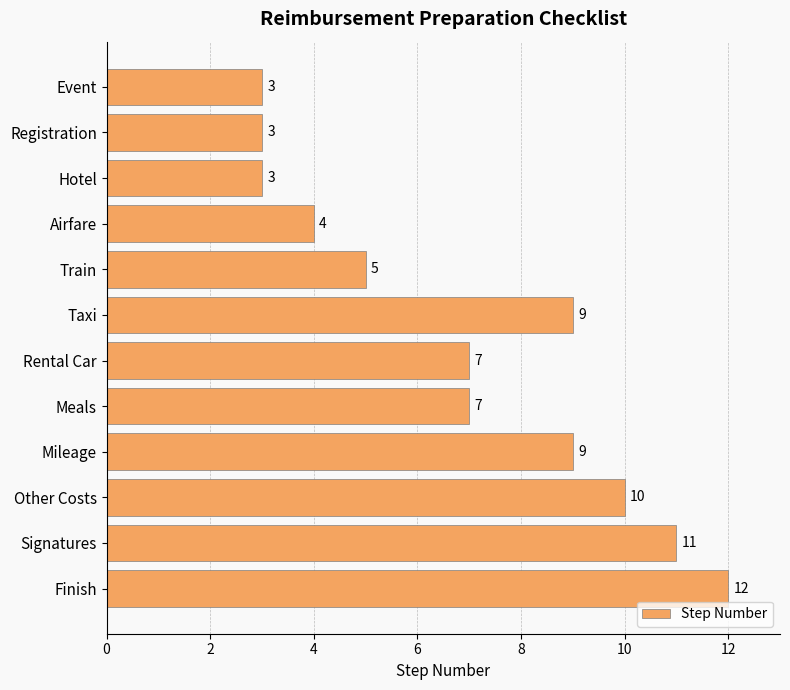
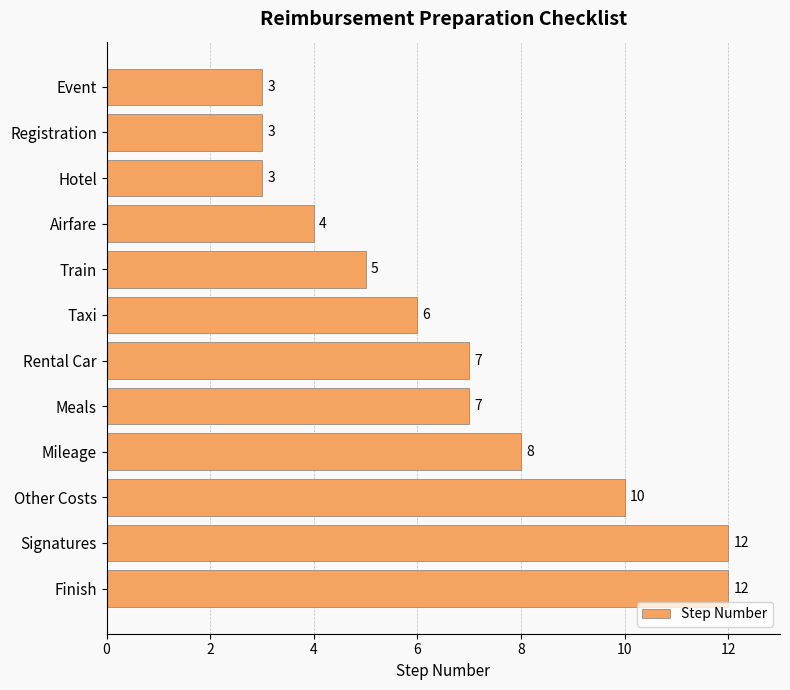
Taxi: 9 -> 6
Mileage: 9 -> 8
Signatures: 11 -> 12
